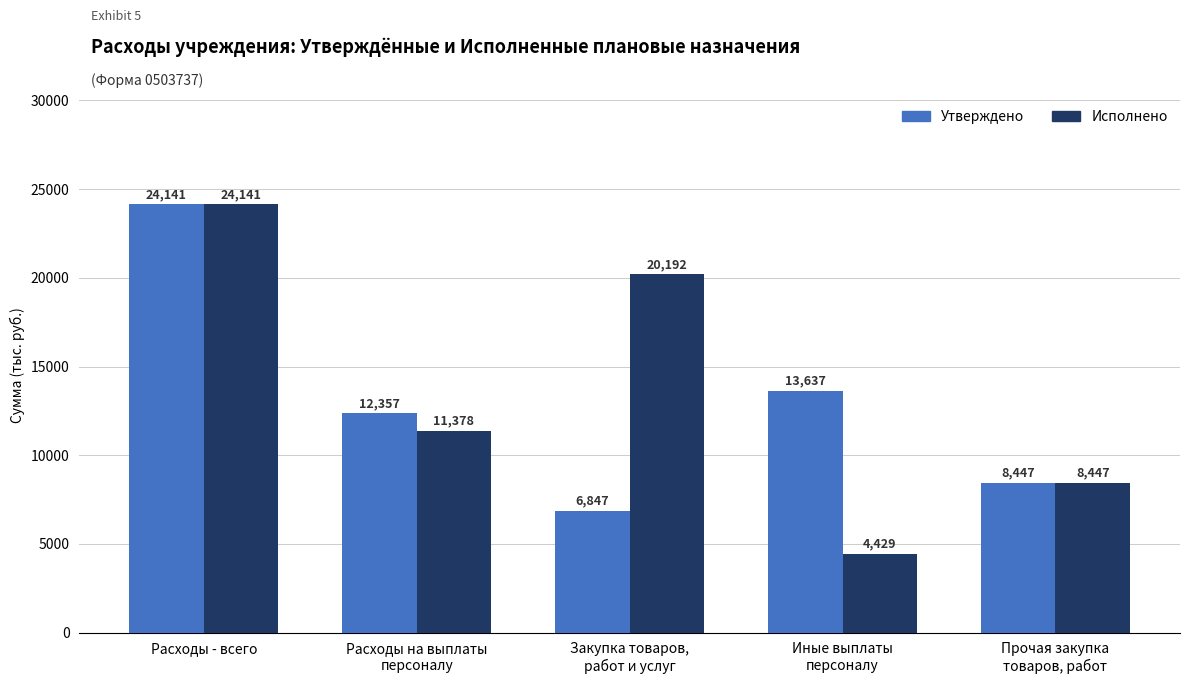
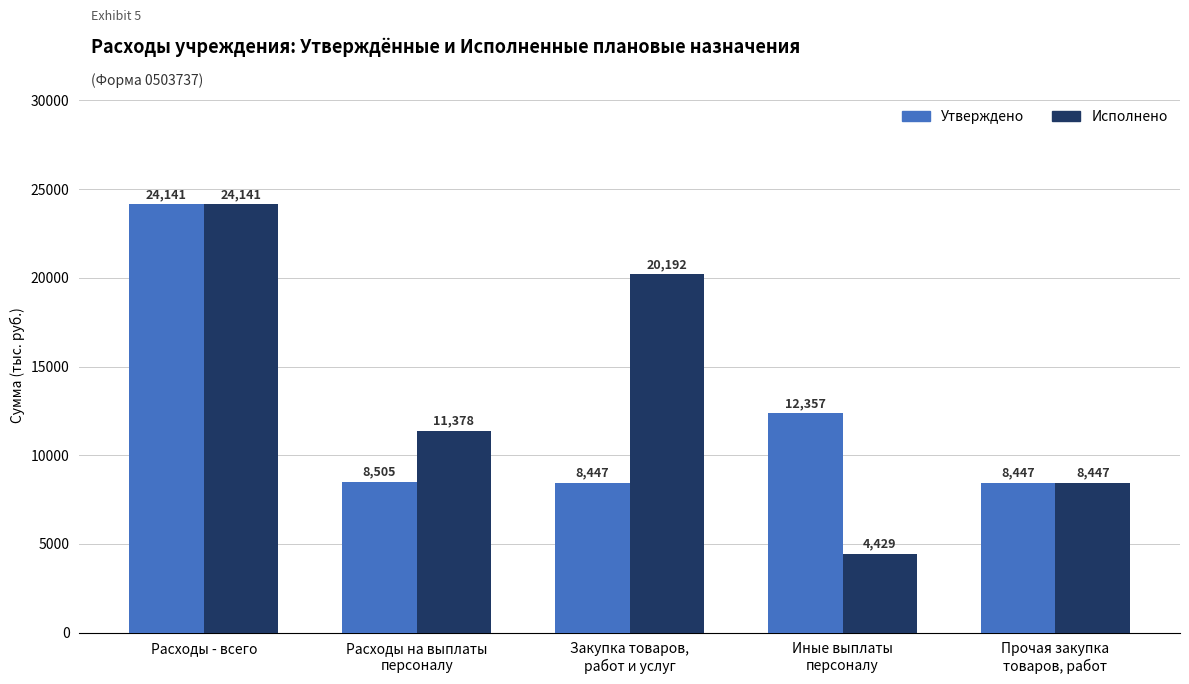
Утверждено, Расходы на выплаты персоналу: 12,357 -> 8,505
Утверждено, Закупка товаров, работ и услуг: 6,847 -> 8,447
Утверждено, Иные выплаты персоналу: 13,637 -> 12,357
